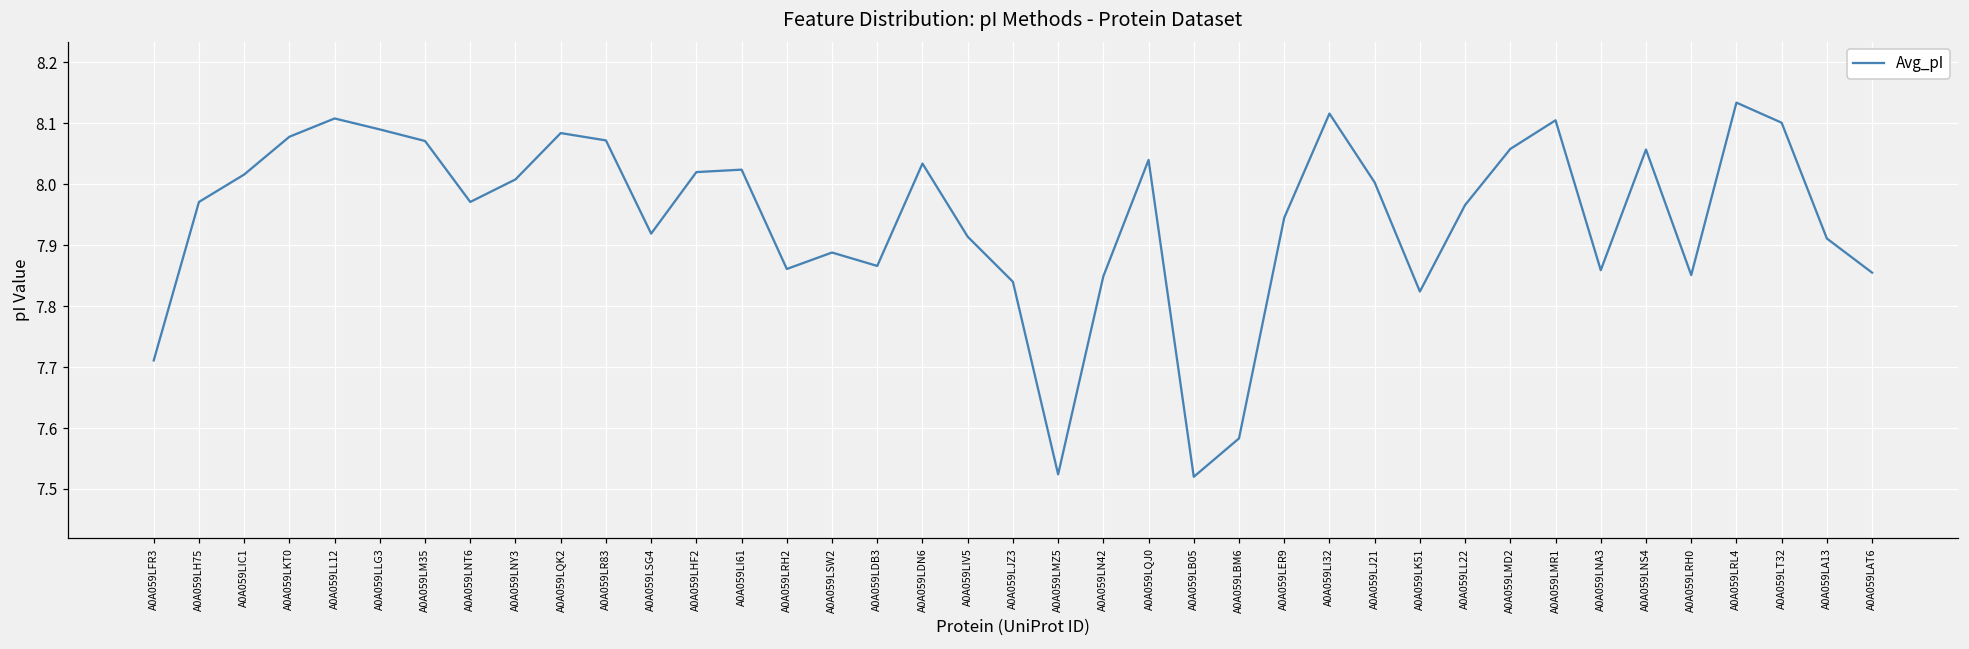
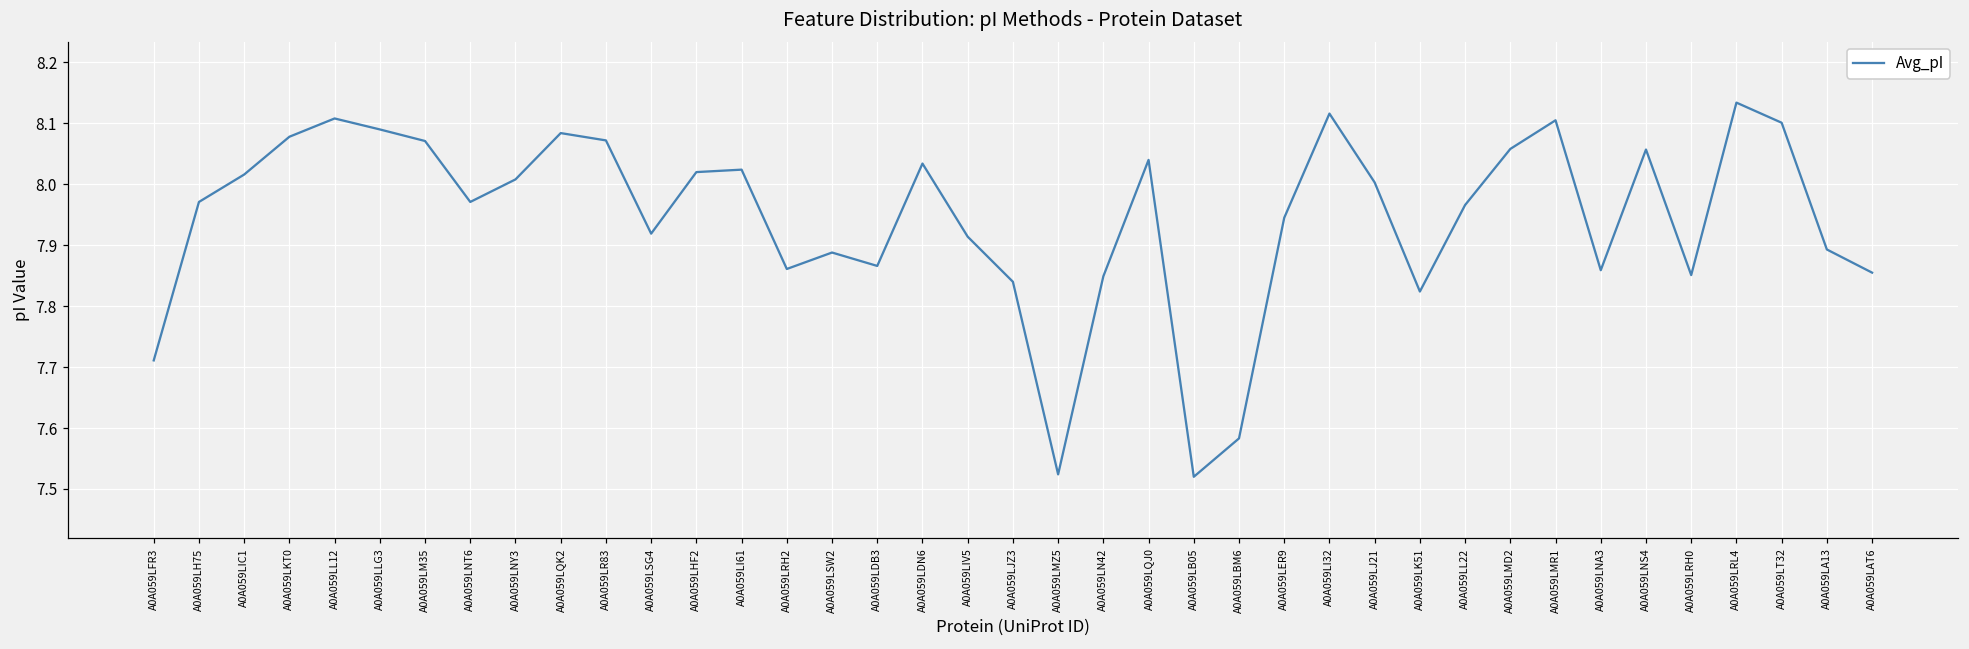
A0A059LA13: 7.91 -> 7.89
